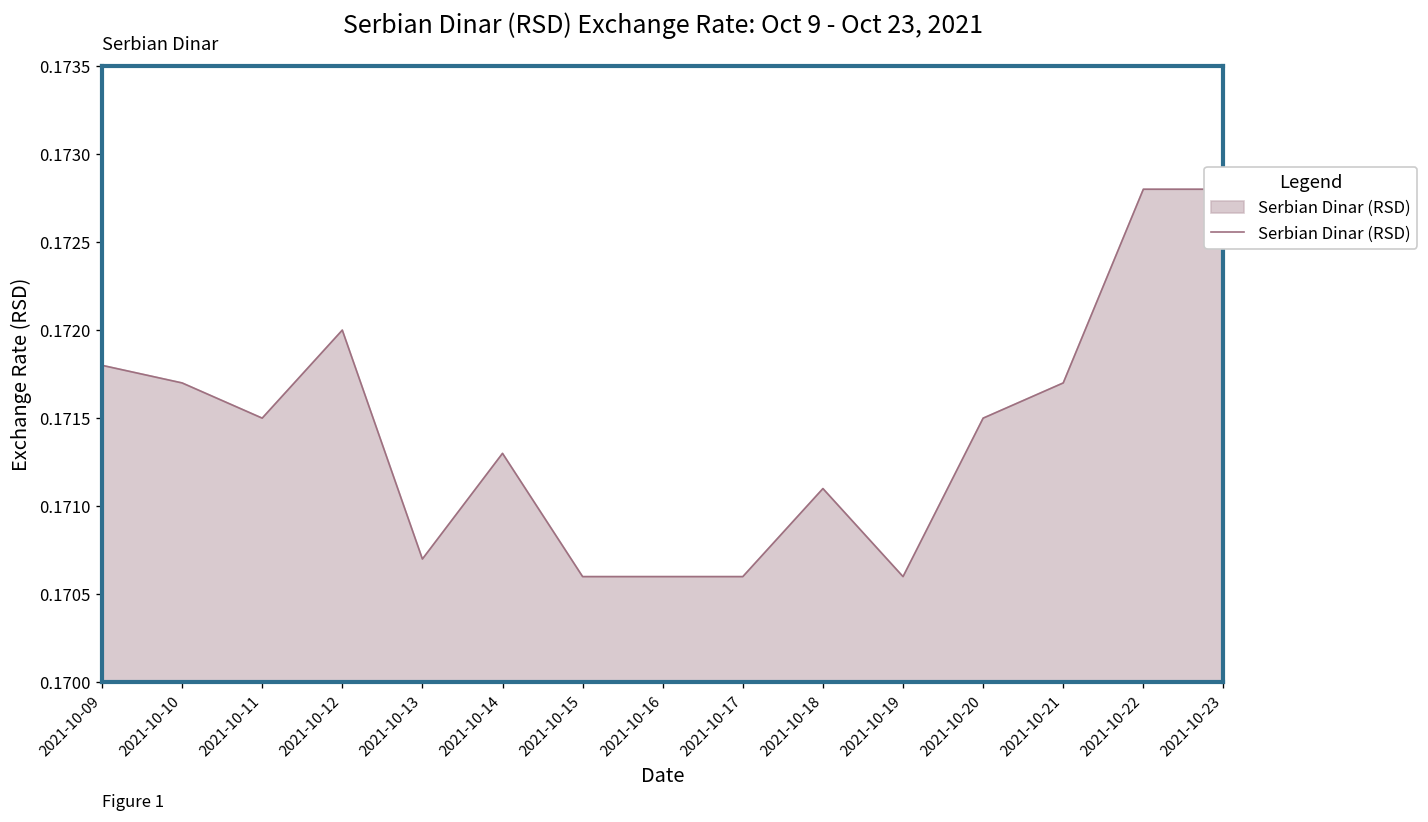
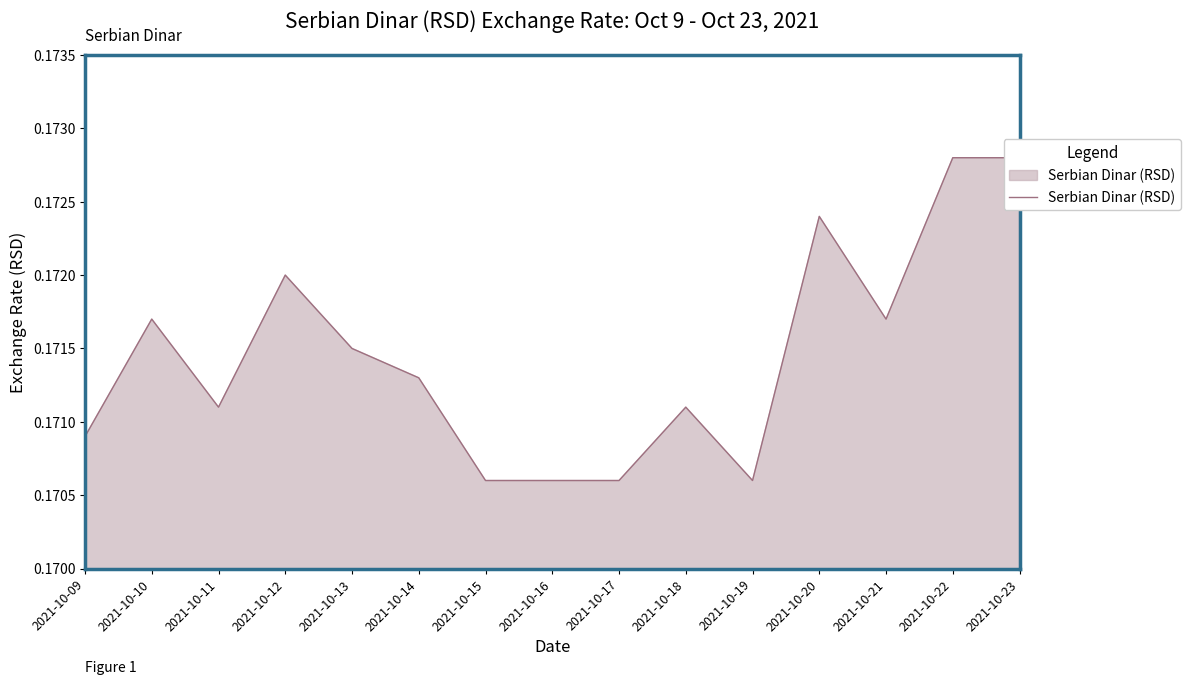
2021-10-09: 0.1718 -> 0.1709
2021-10-11: 0.1715 -> 0.1711
2021-10-13: 0.1707 -> 0.1715
2021-10-20: 0.1715 -> 0.1724
